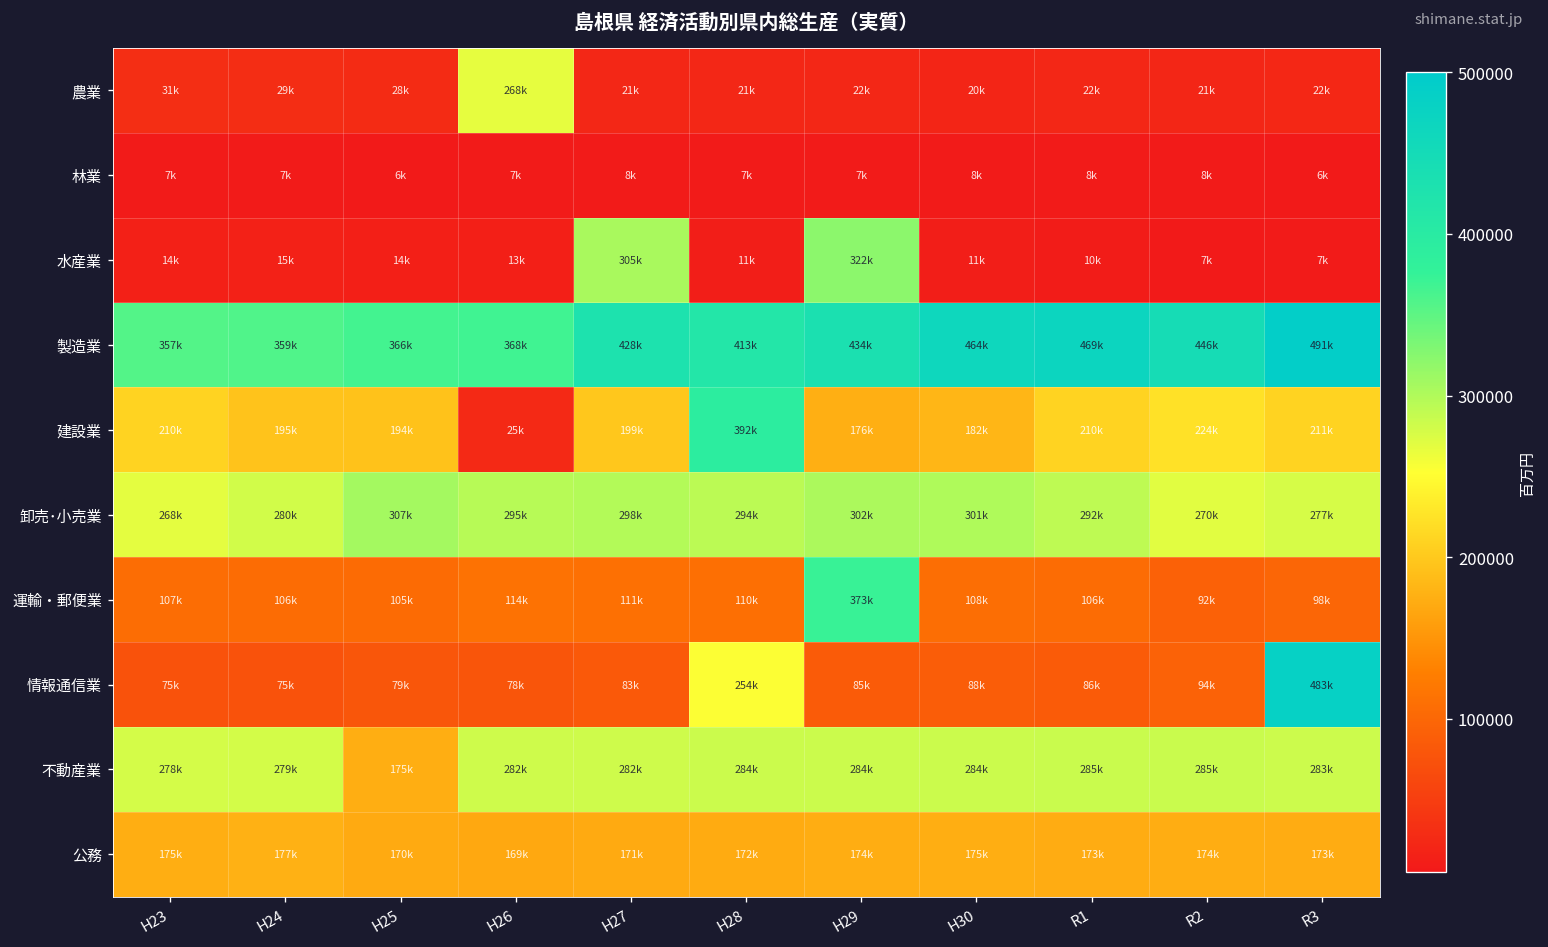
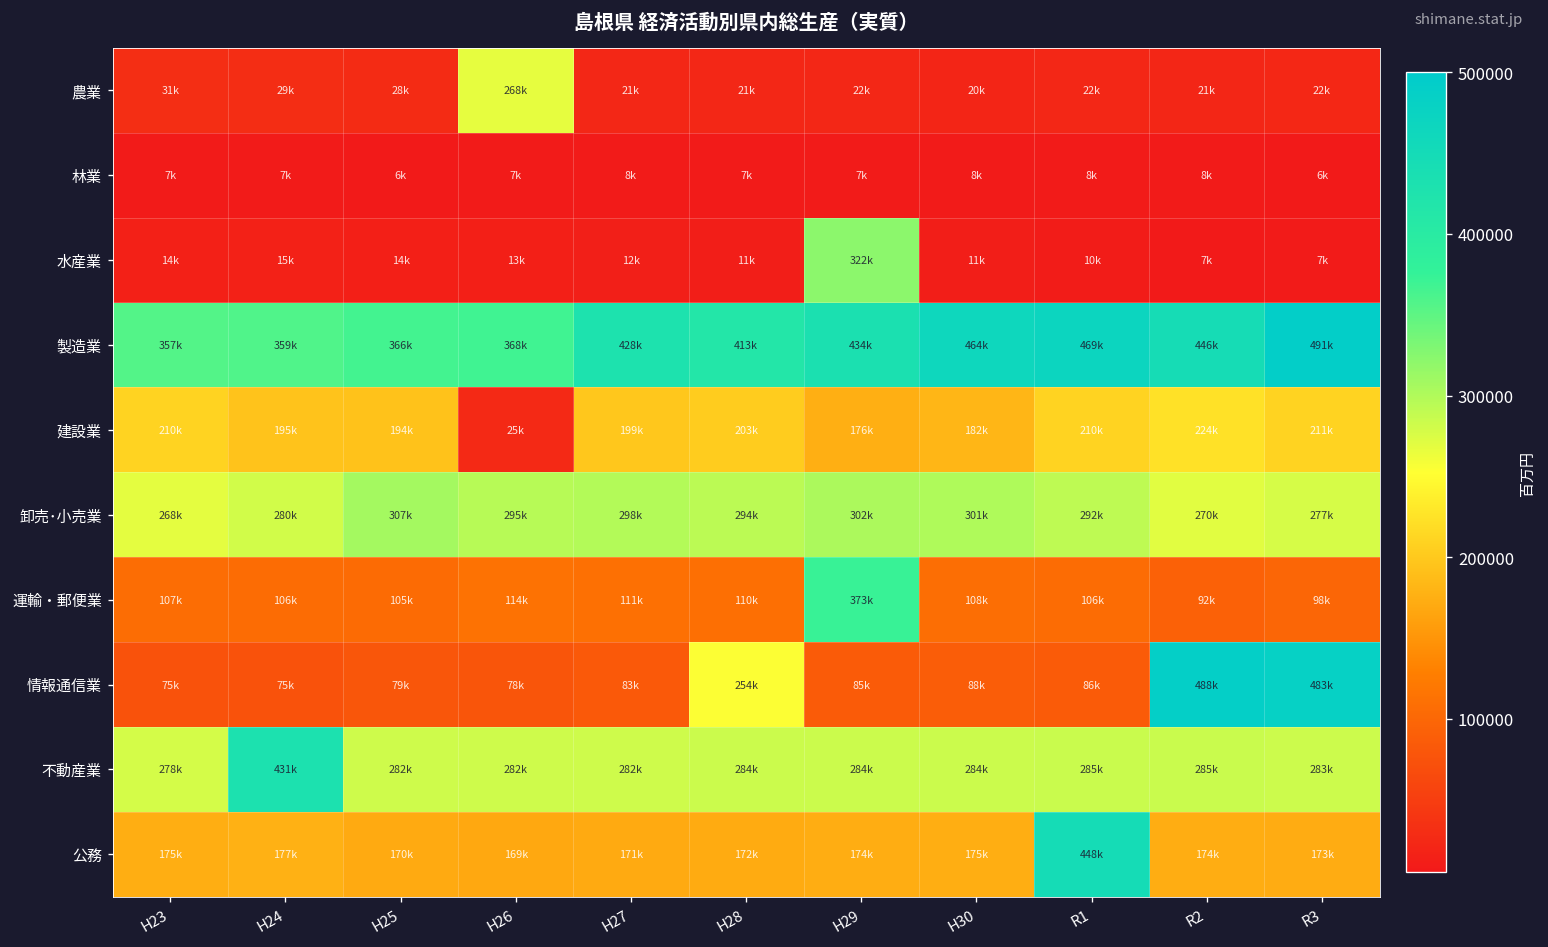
水産業, H27: 305k -> 12k
建設業, H28: 392k -> 203k
情報通信業, R2: 94k -> 488k
不動産業, H24: 279k -> 431k
不動産業, H25: 175k -> 282k
公務, R1: 173k -> 448k
